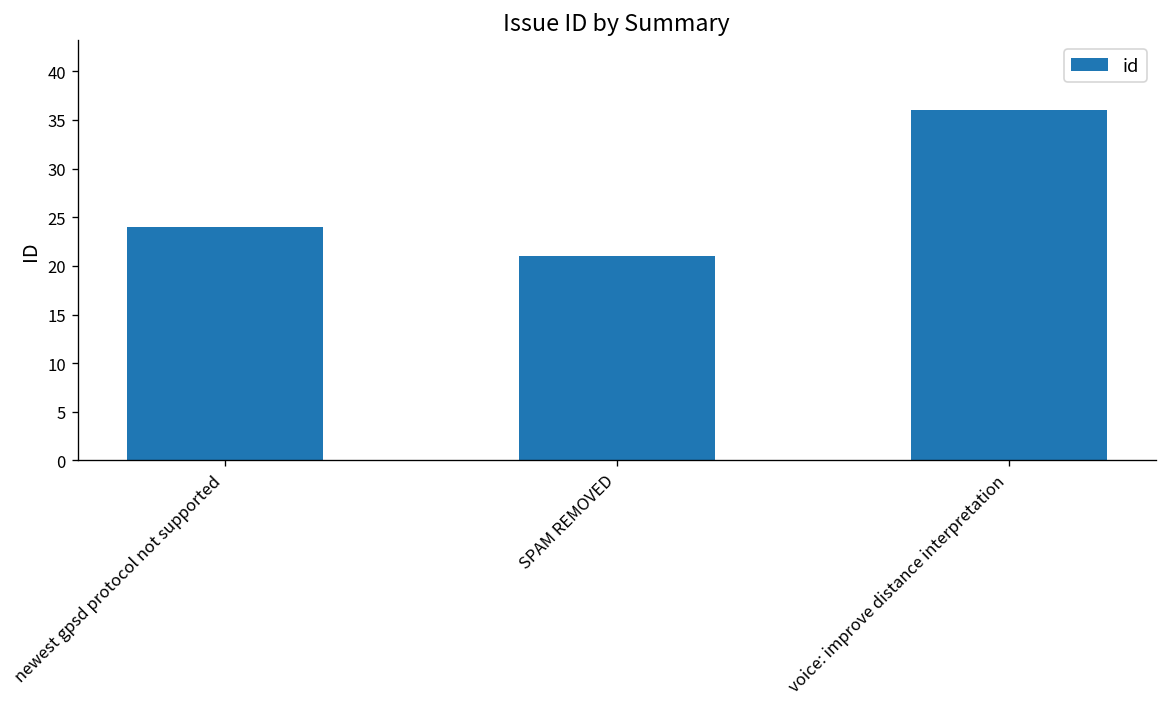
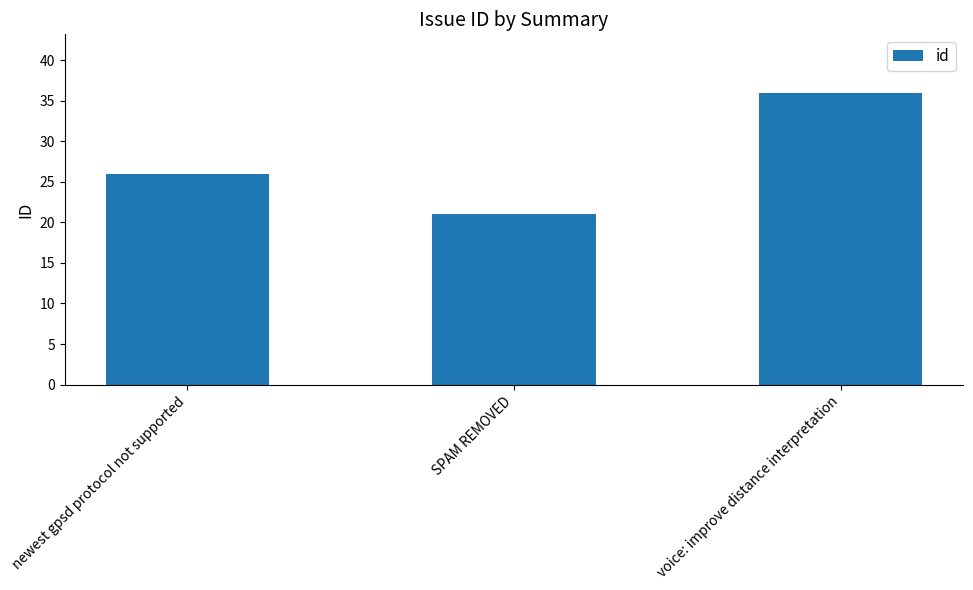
newest gpsd protocol not supported: 24 -> 26
